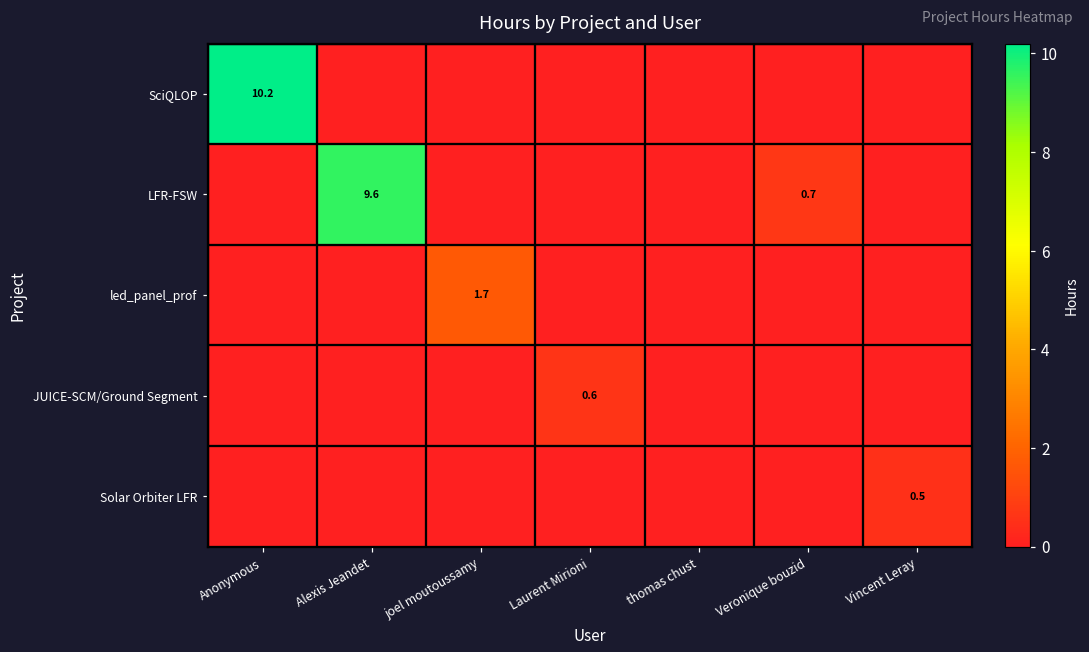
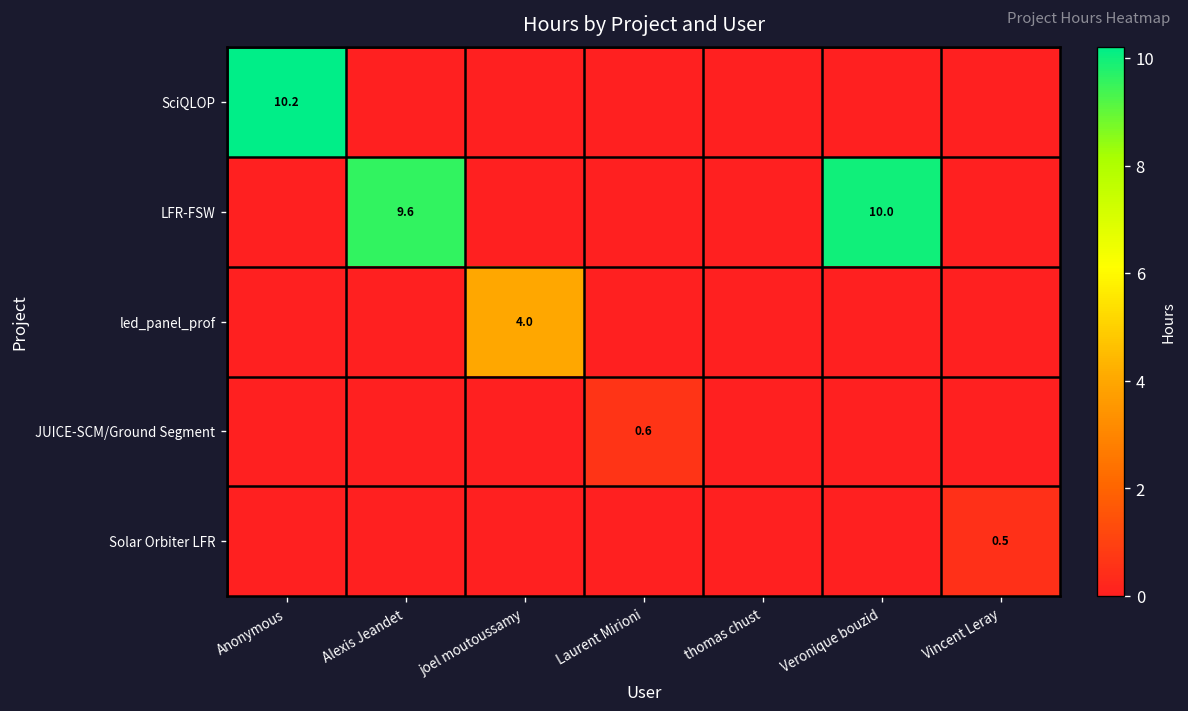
LFR-FSW, Veronique bouzid: 0.7 -> 10.0
led_panel_prof, joel moutoussamy: 1.7 -> 4.0
